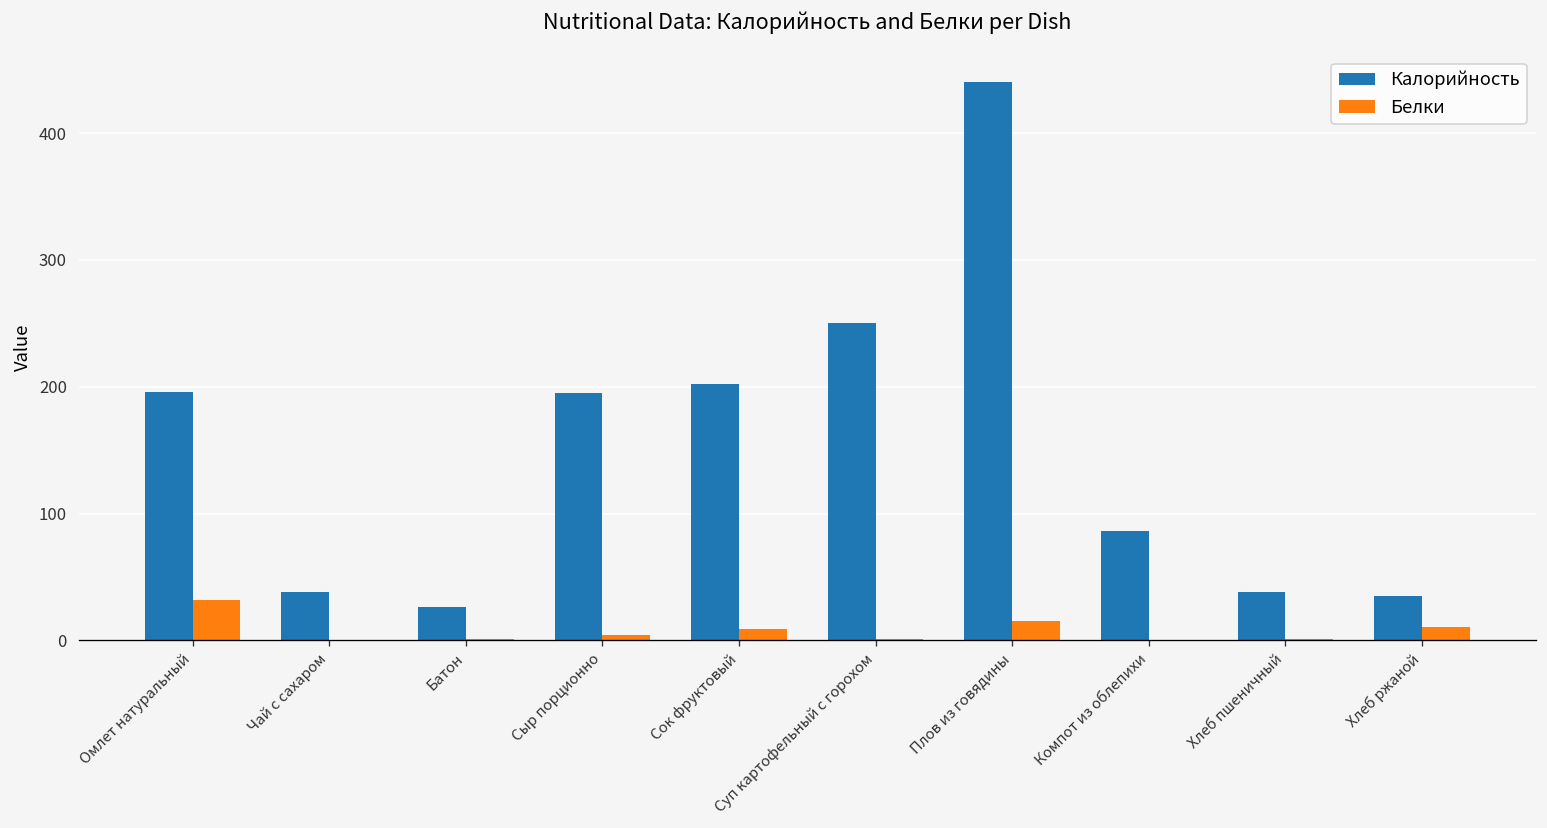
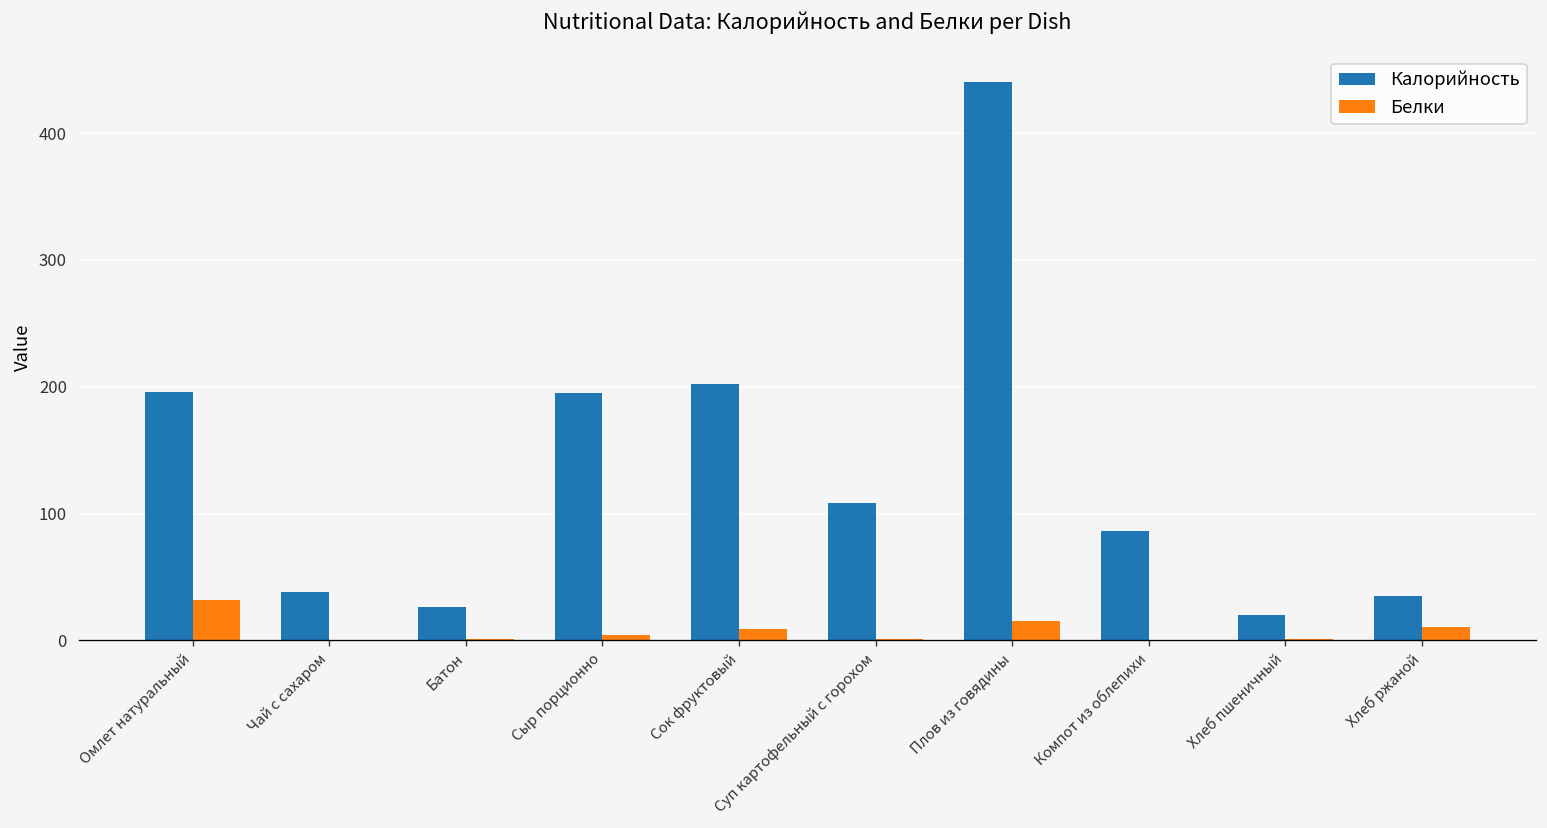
Калорийность, Суп картофельный с горохом: 250 -> 108
Калорийность, Хлеб пшеничный: 38 -> 20
